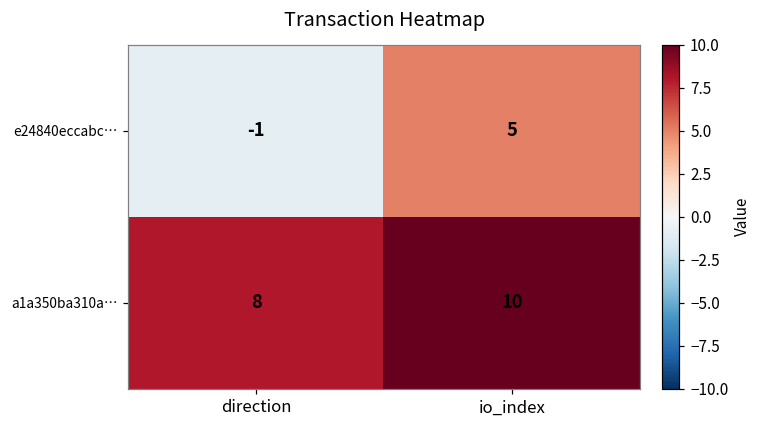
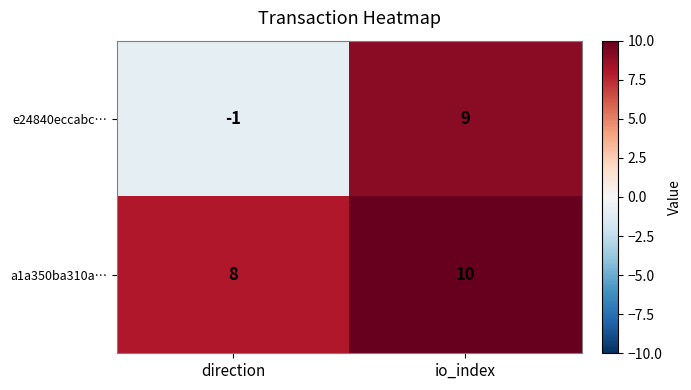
e24840eccabc…, io_index: 5 -> 9
